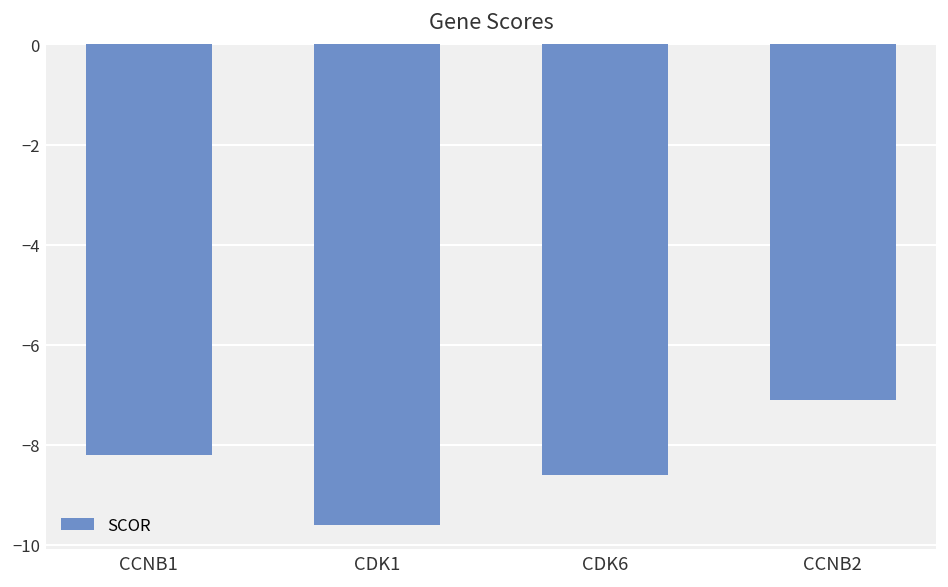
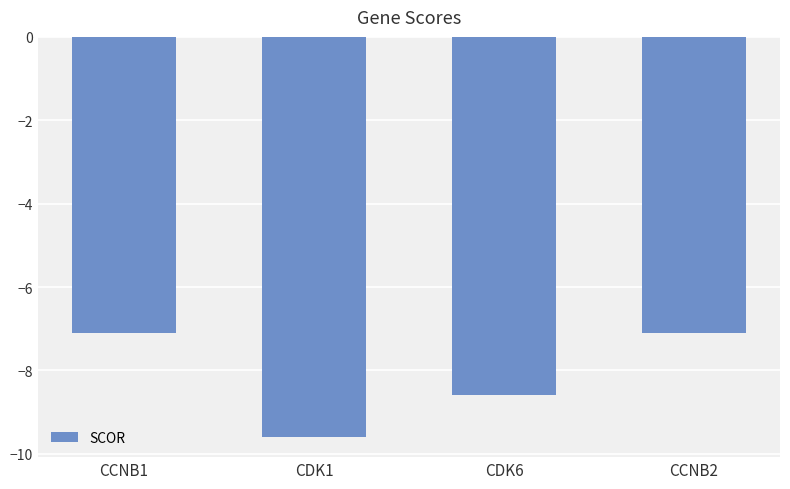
CCNB1: -8.2 -> -7.1
